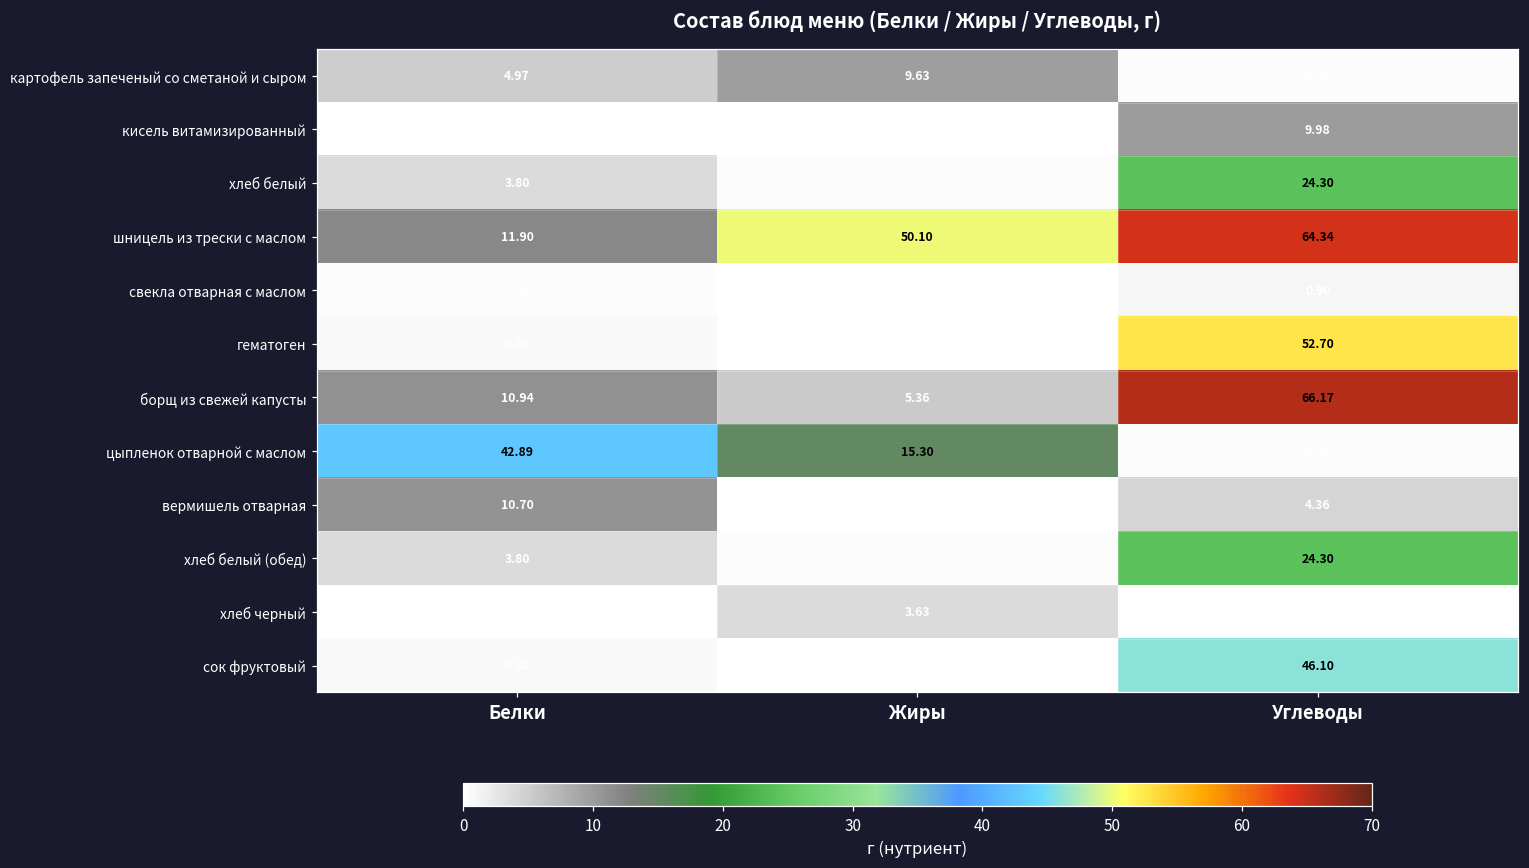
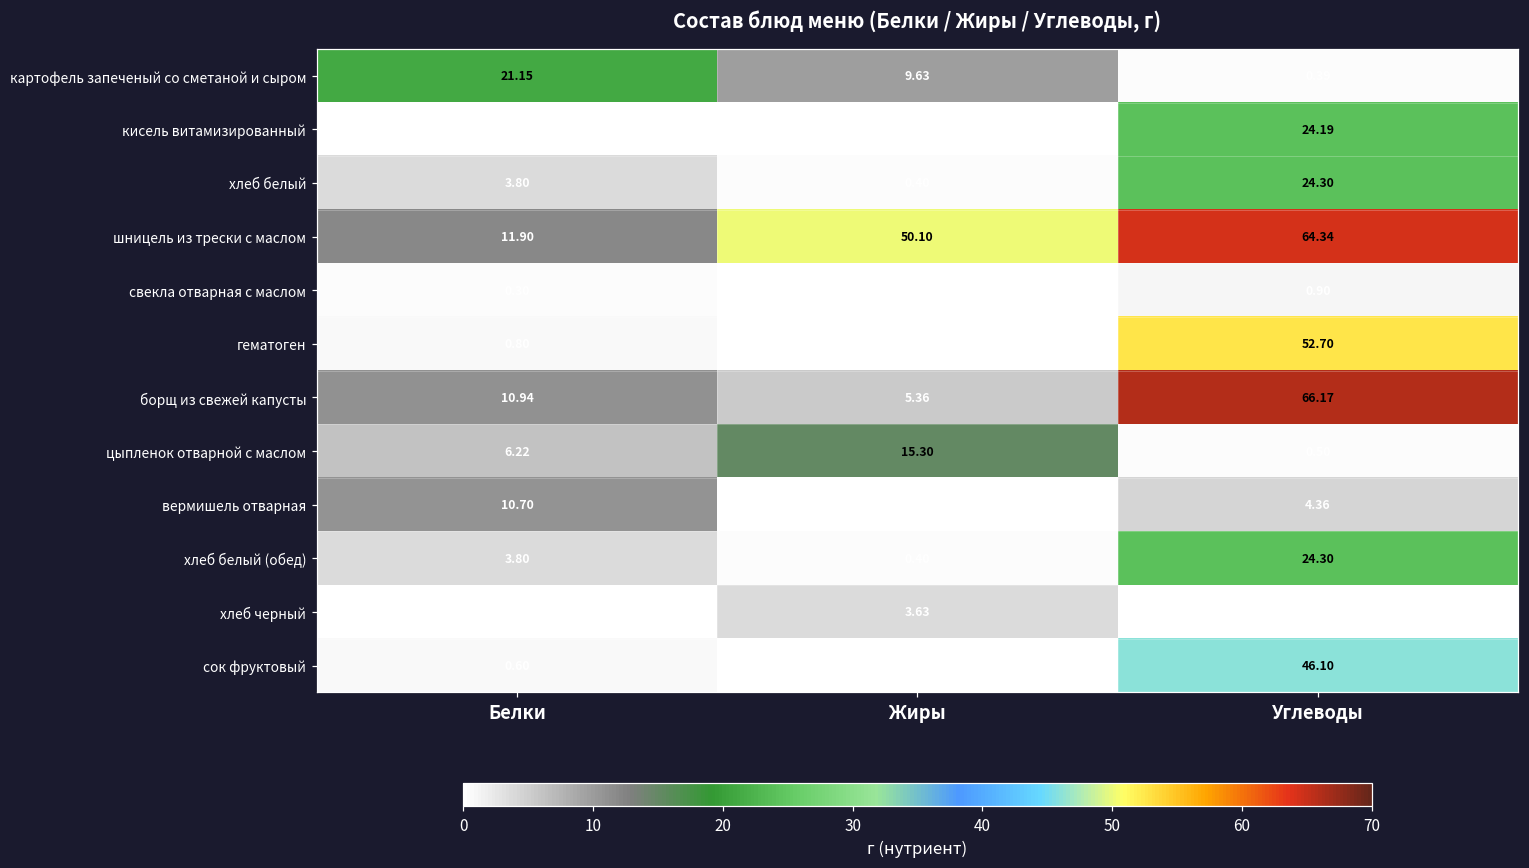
картофель запеченый со сметаной и сыром, Белки: 4.97 -> 21.15
кисель витамизированный, Углеводы: 9.98 -> 24.19
цыпленок отварной с маслом, Белки: 42.89 -> 6.22
